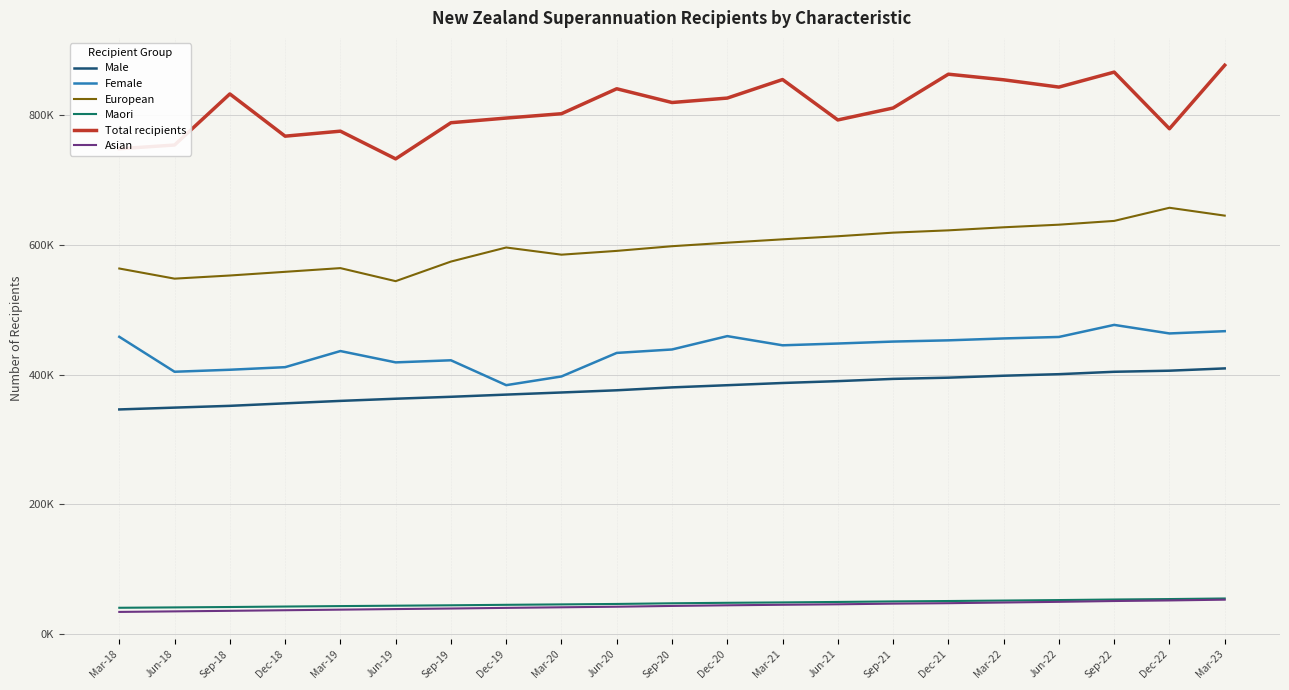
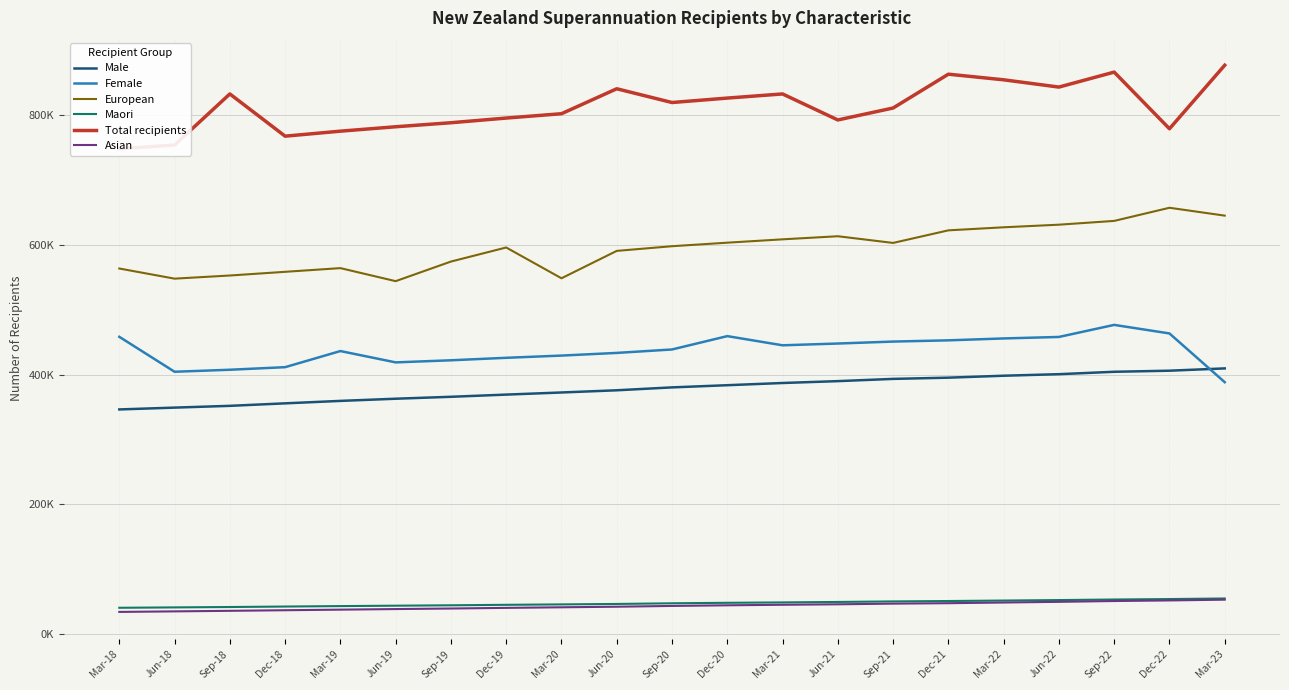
Total recipients, Jun-19: 730000 -> 780000
Female, Dec-19: 380000 -> 430000
Female, Mar-20: 400000 -> 430000
European, Mar-20: 580000 -> 550000
Total recipients, Mar-21: 850000 -> 830000
European, Sep-21: 620000 -> 600000
Female, Mar-23: 470000 -> 390000
